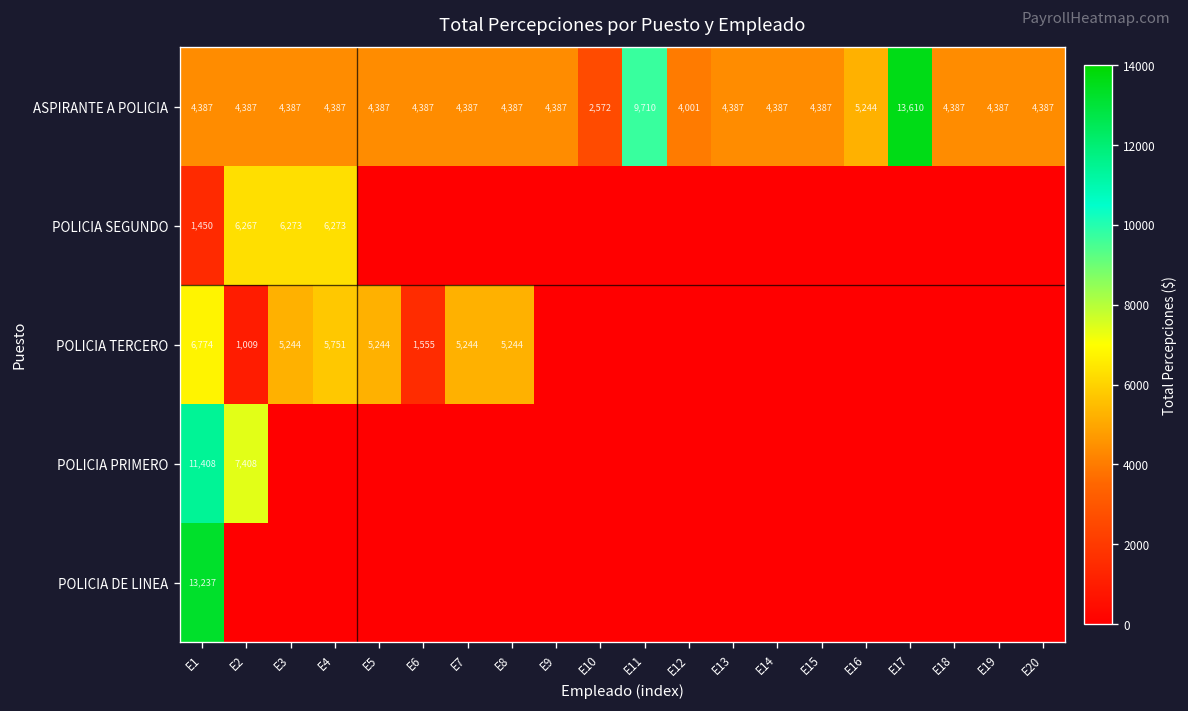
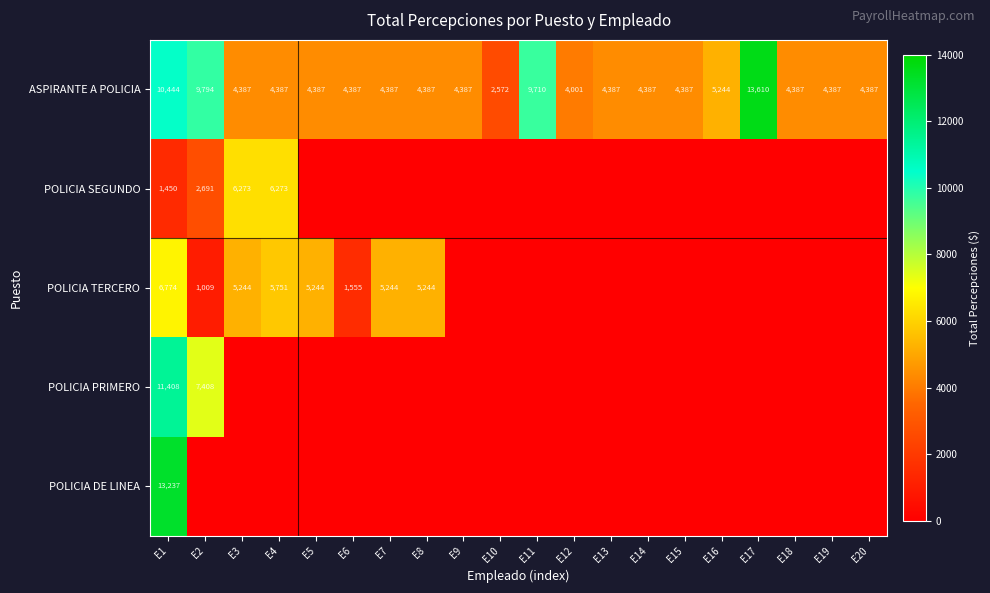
ASPIRANTE A POLICIA, E1: 4,387 -> 10,444
ASPIRANTE A POLICIA, E2: 4,387 -> 9,794
POLICIA SEGUNDO, E2: 6,267 -> 2,691
